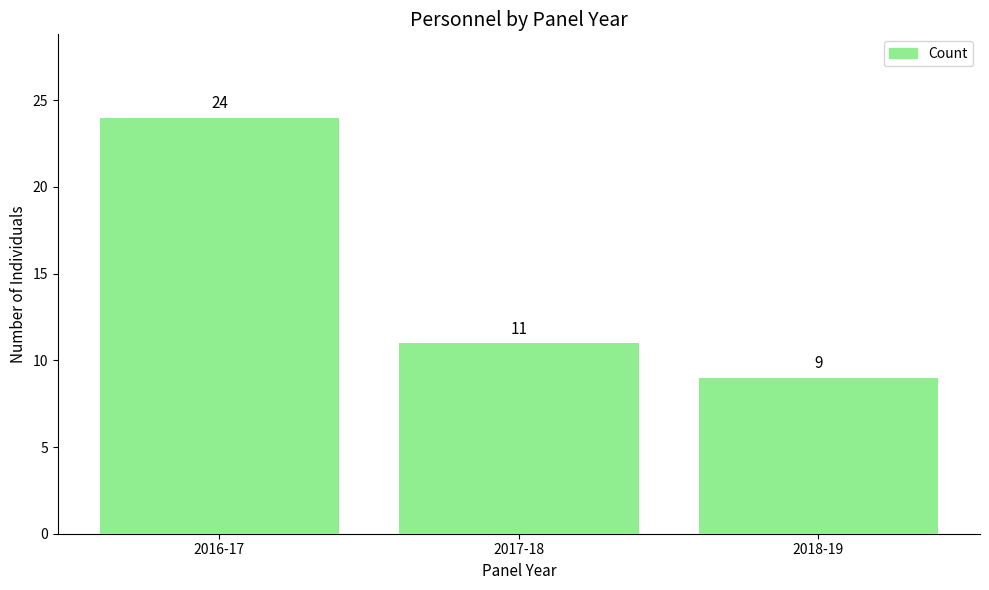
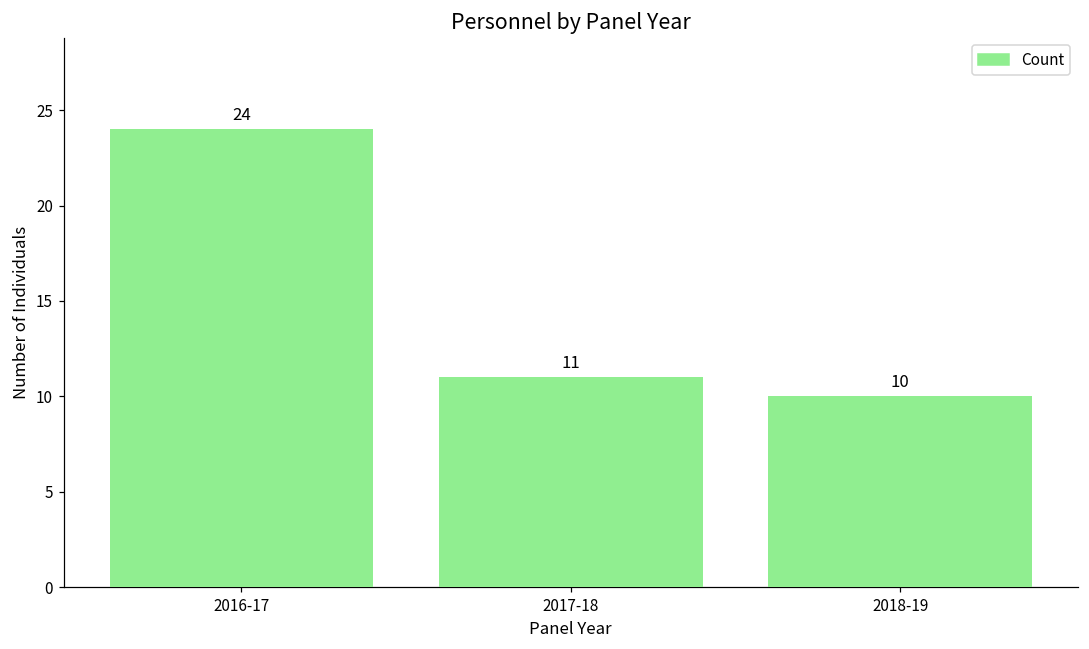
2018-19: 9 -> 10
